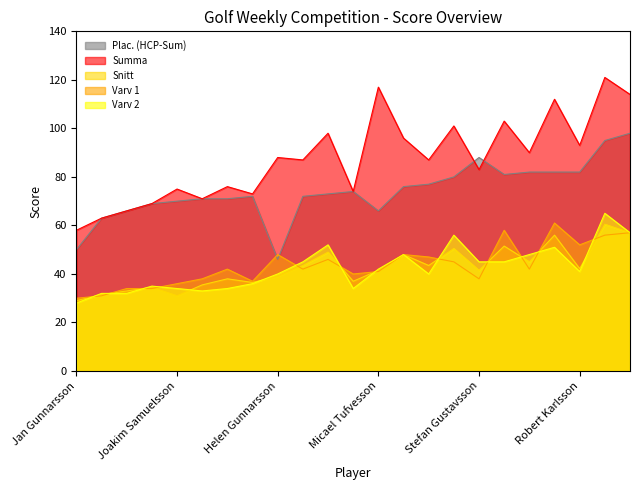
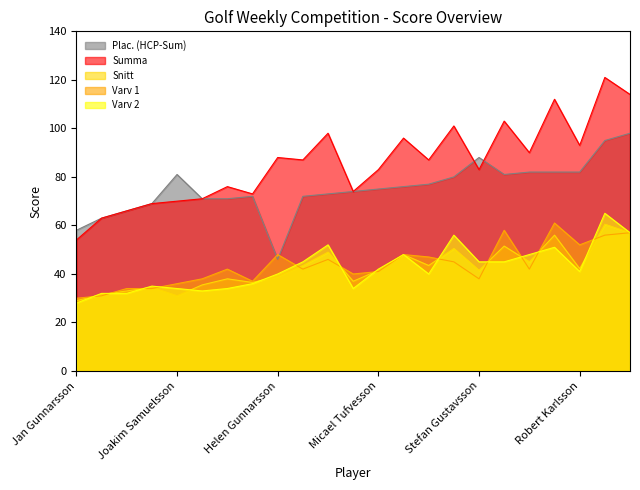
Plac. (HCP-Sum), Jan Gunnarsson: 50 -> 58
Summa, Jan Gunnarsson: 58 -> 54
Plac. (HCP-Sum), Joakim Samuelsson: 70 -> 81
Summa, Joakim Samuelsson: 75 -> 70
Plac. (HCP-Sum), Micael Tufvesson: 66 -> 75
Summa, Micael Tufvesson: 117 -> 83
